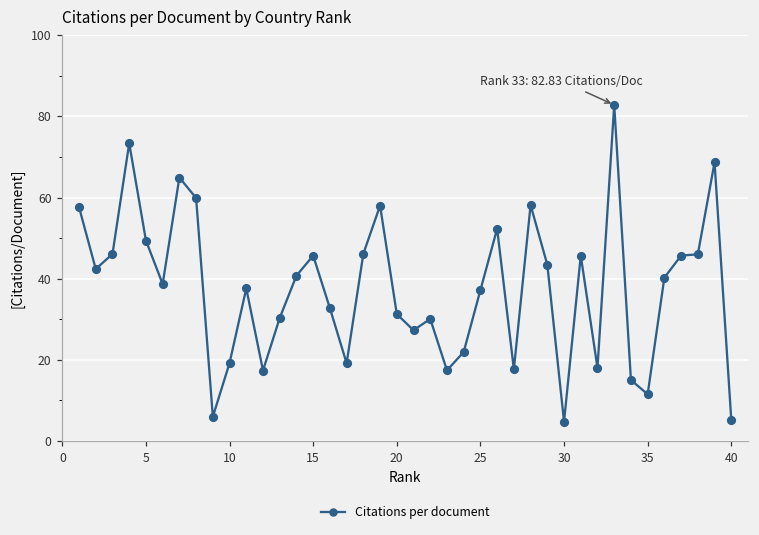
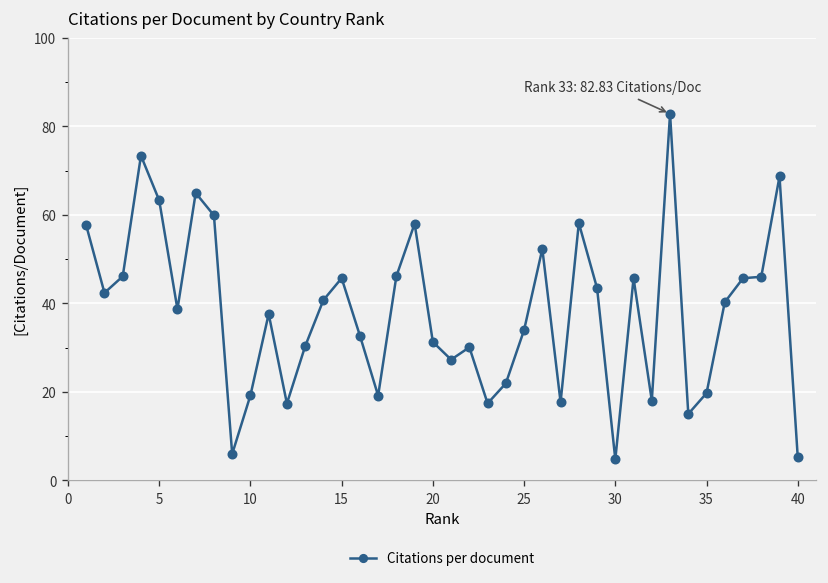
5: 49 -> 63
25: 37 -> 34
35: 12 -> 20
